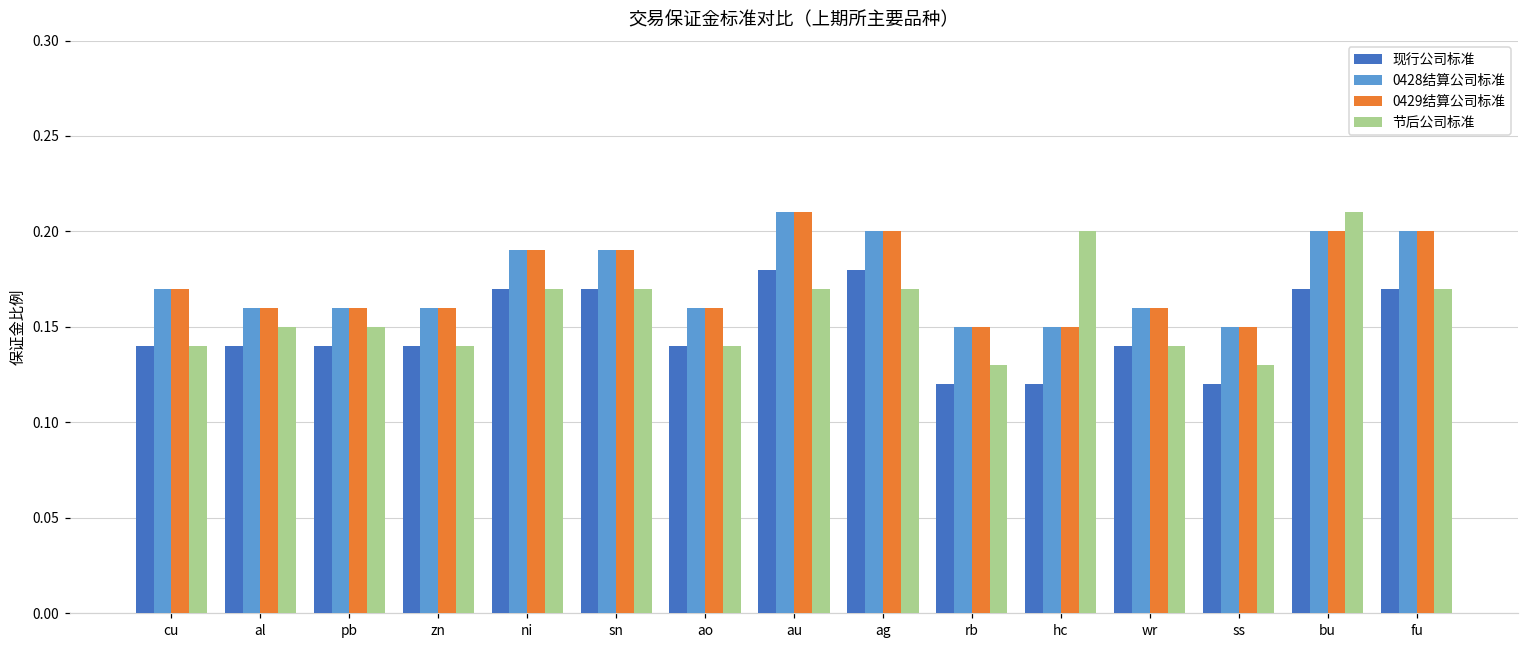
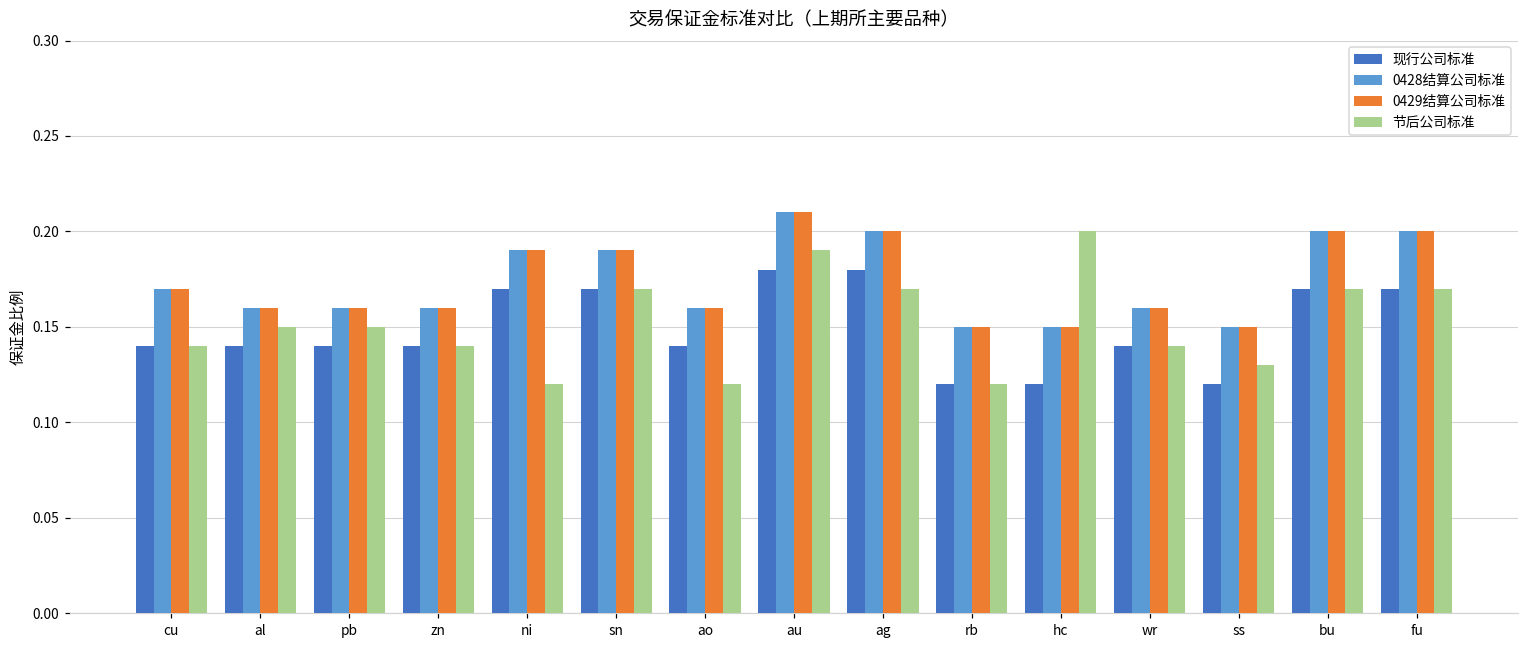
节后公司标准, ni: 0.17 -> 0.12
节后公司标准, ao: 0.14 -> 0.12
节后公司标准, au: 0.17 -> 0.19
节后公司标准, rb: 0.13 -> 0.12
节后公司标准, bu: 0.21 -> 0.17
